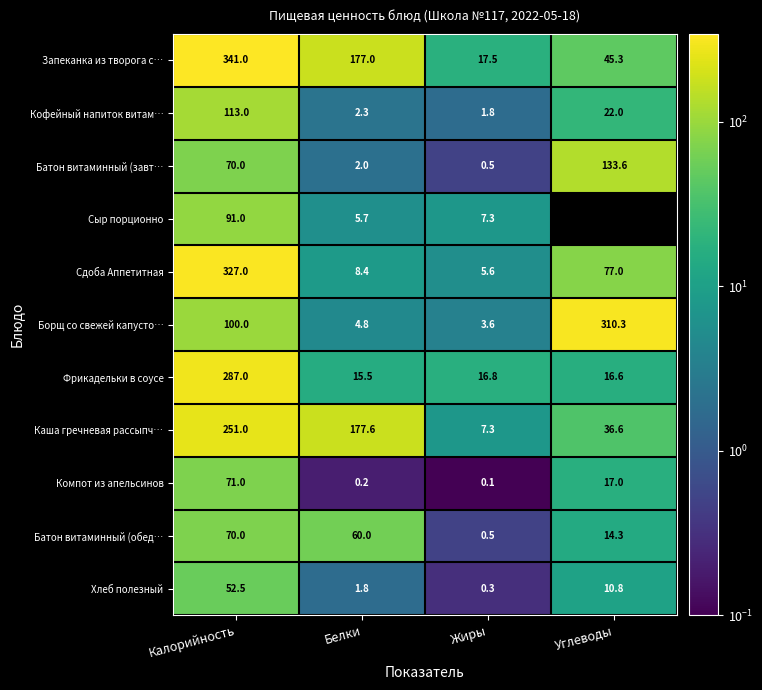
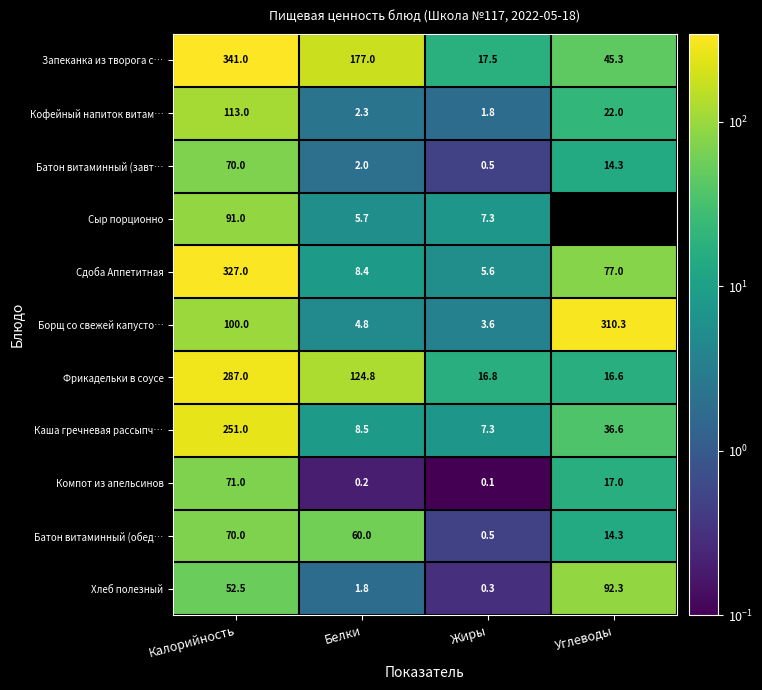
Батон витаминный (завт…, Углеводы: 133.6 -> 14.3
Фрикадельки в соусе, Белки: 15.5 -> 124.8
Каша гречневая рассыпч…, Белки: 177.6 -> 8.5
Хлеб полезный, Углеводы: 10.8 -> 92.3
